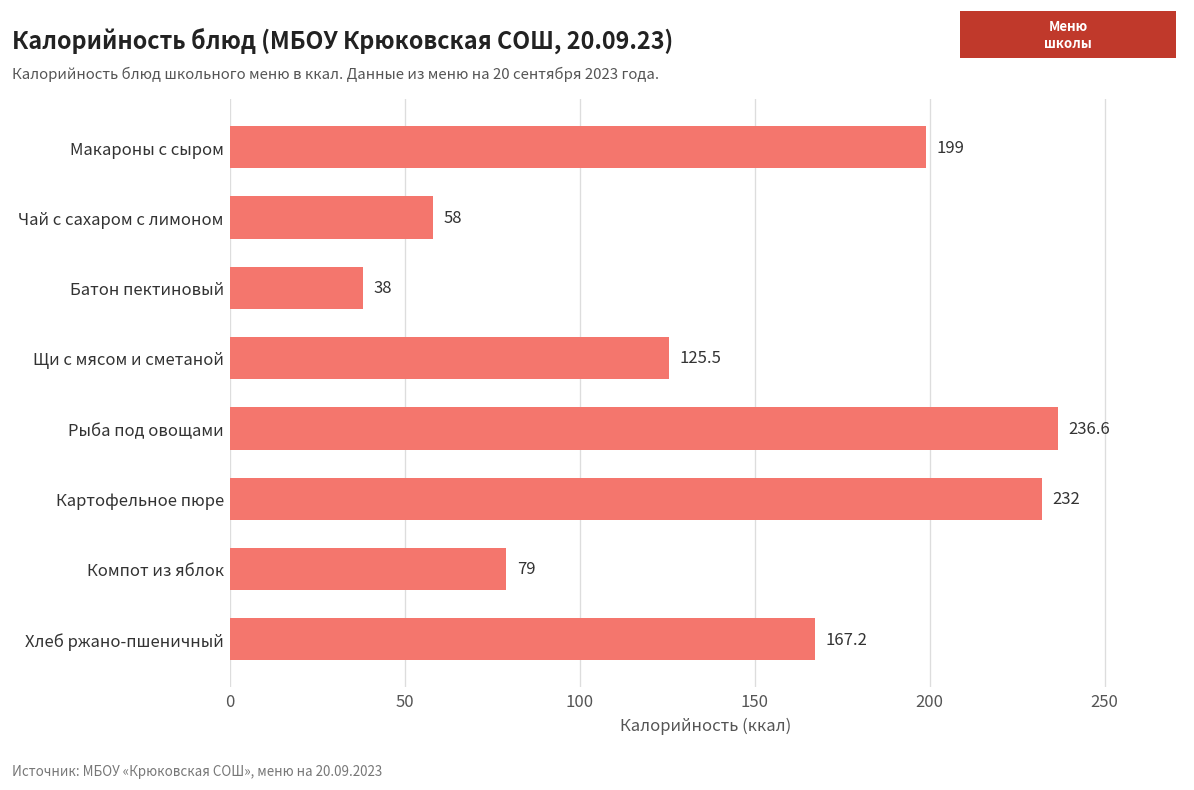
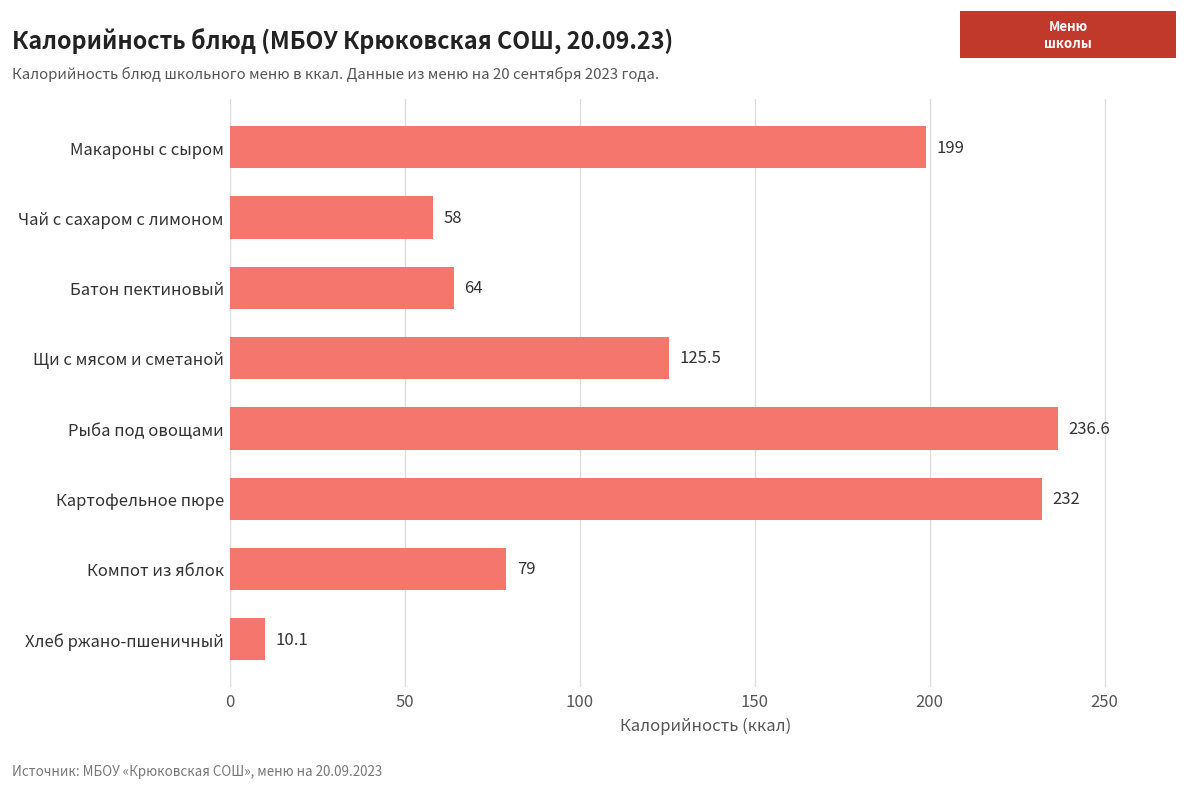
Батон пектиновый: 38 -> 64
Хлеб ржано-пшеничный: 167.2 -> 10.1
